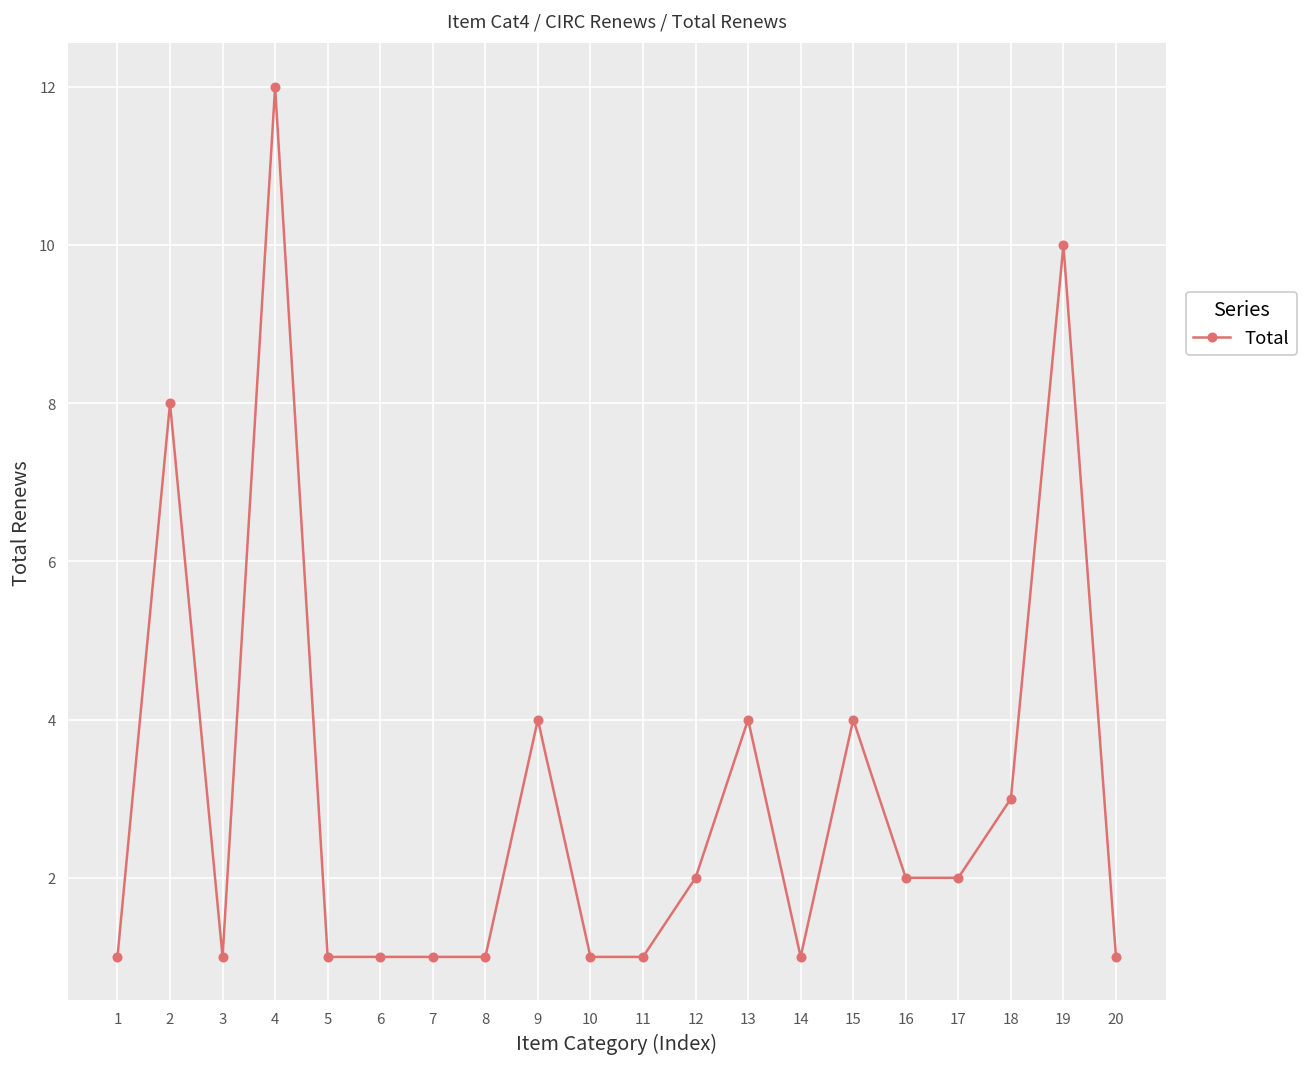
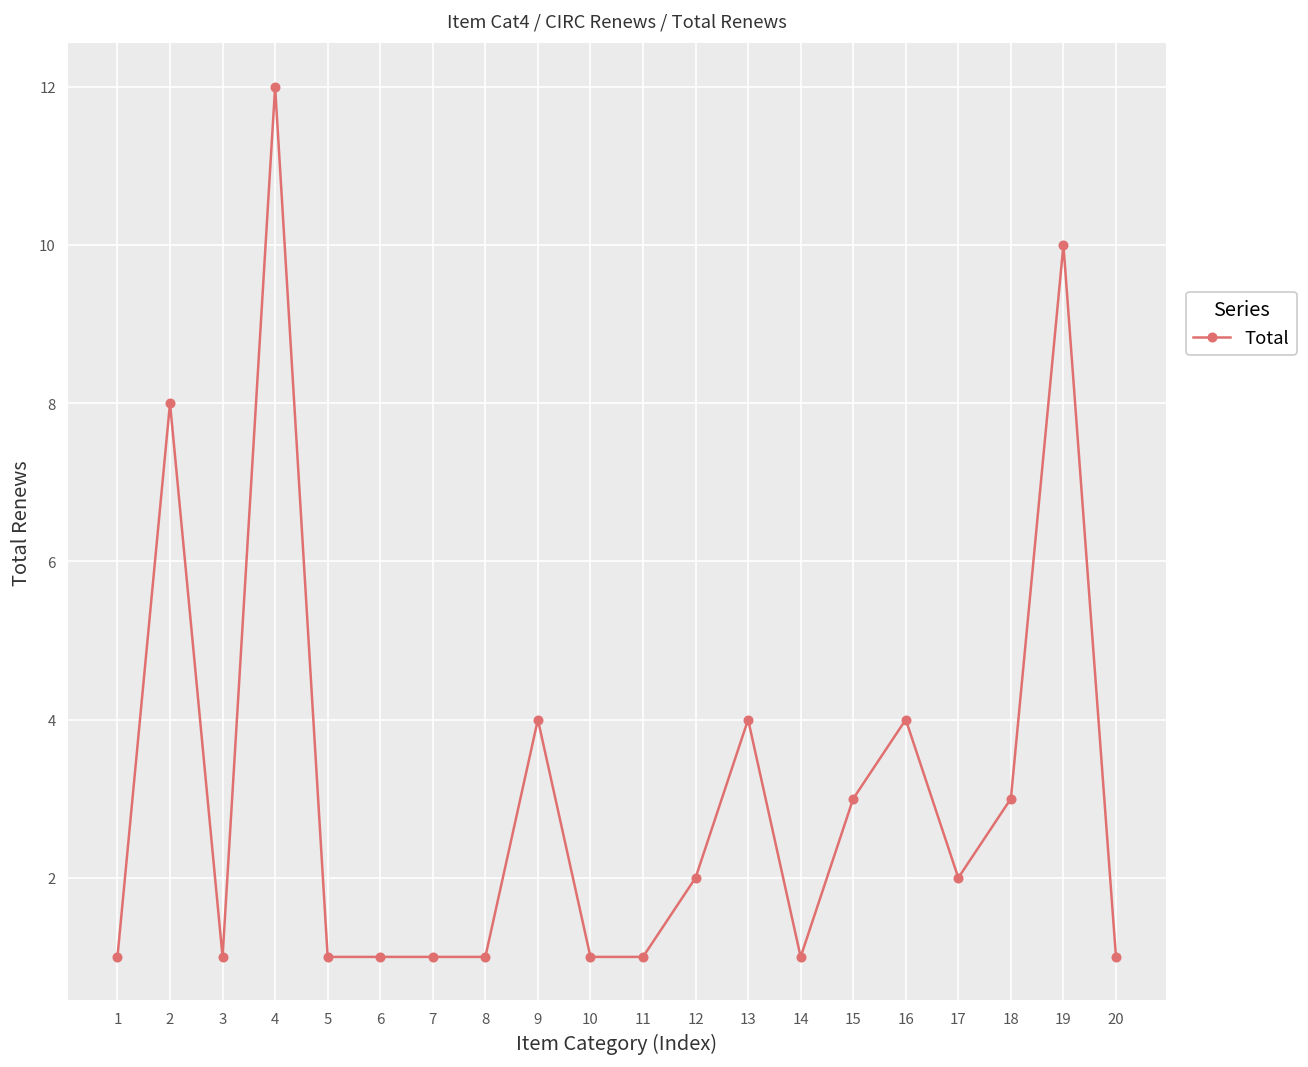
15: 4 -> 3
16: 2 -> 4
